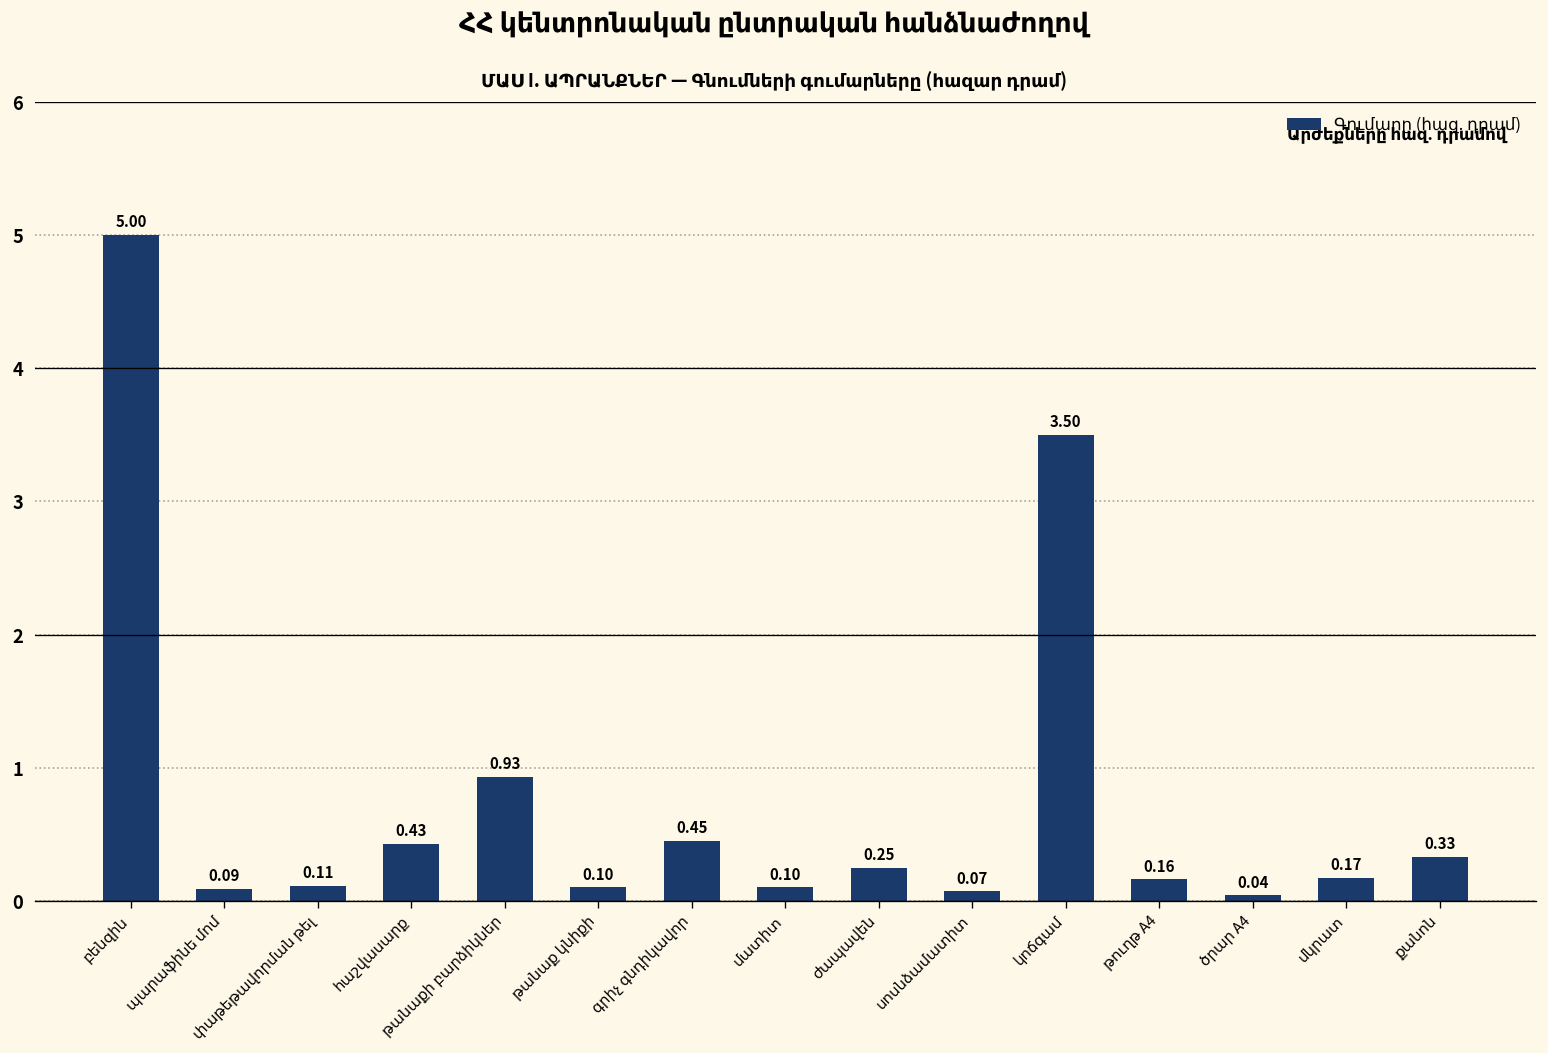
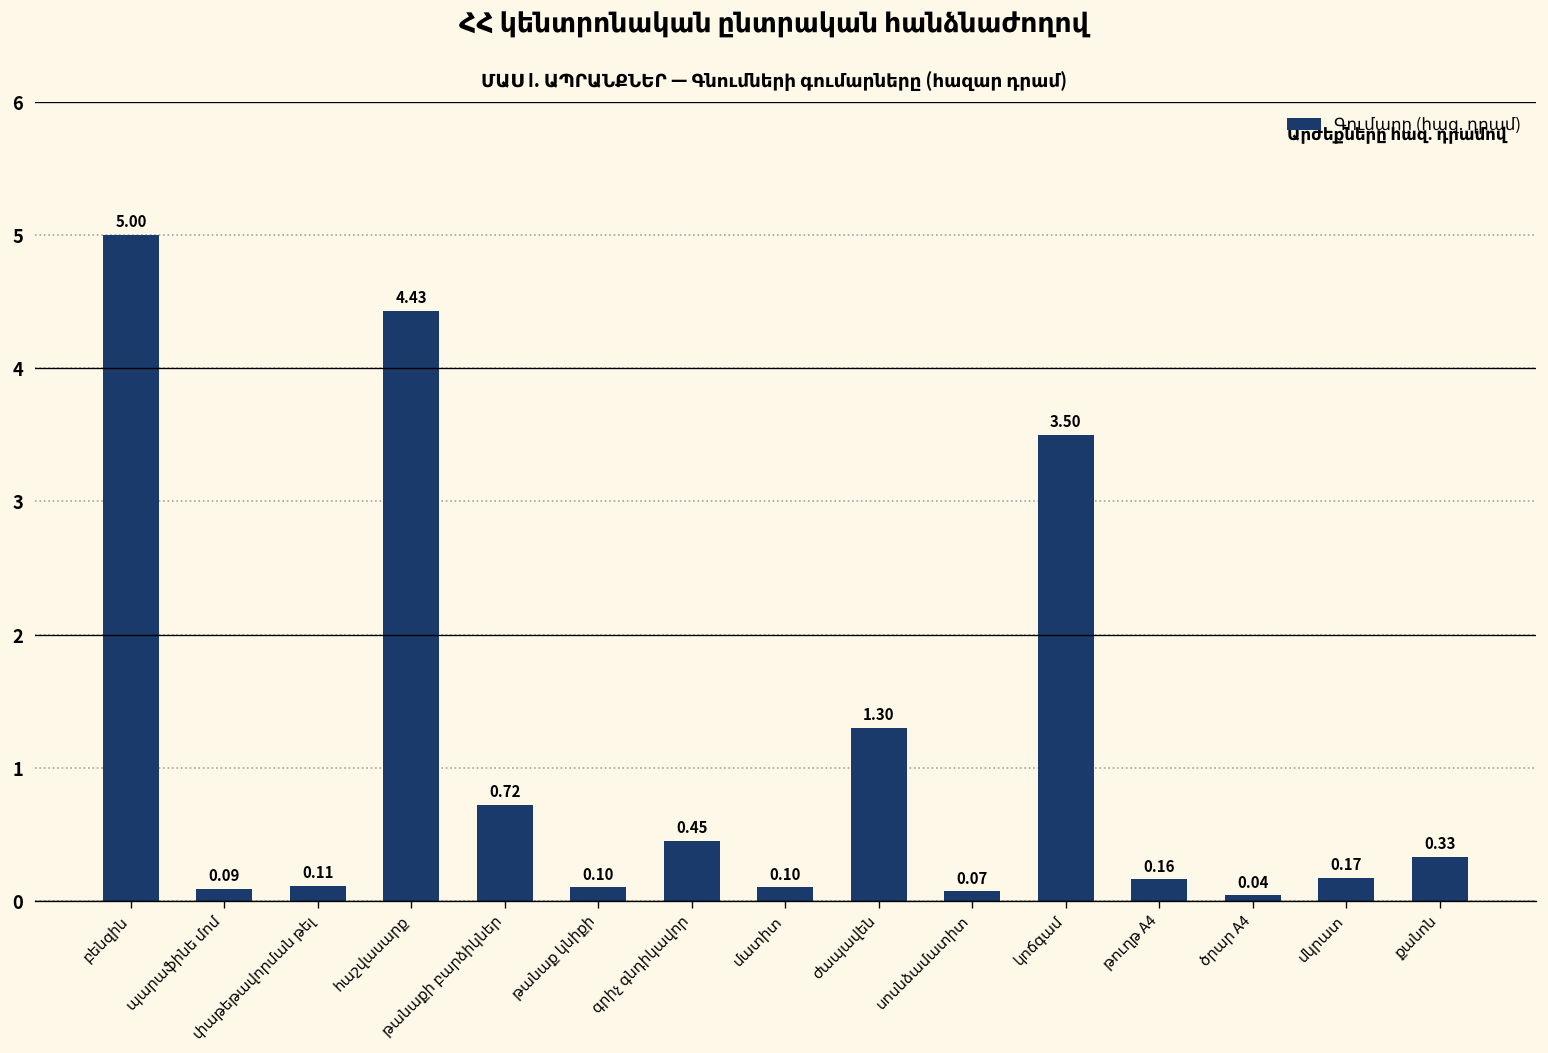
հաշվասարք: 0.43 -> 4.43
թանաքի բարձիկներ: 0.93 -> 0.72
ժապավեն: 0.25 -> 1.30
